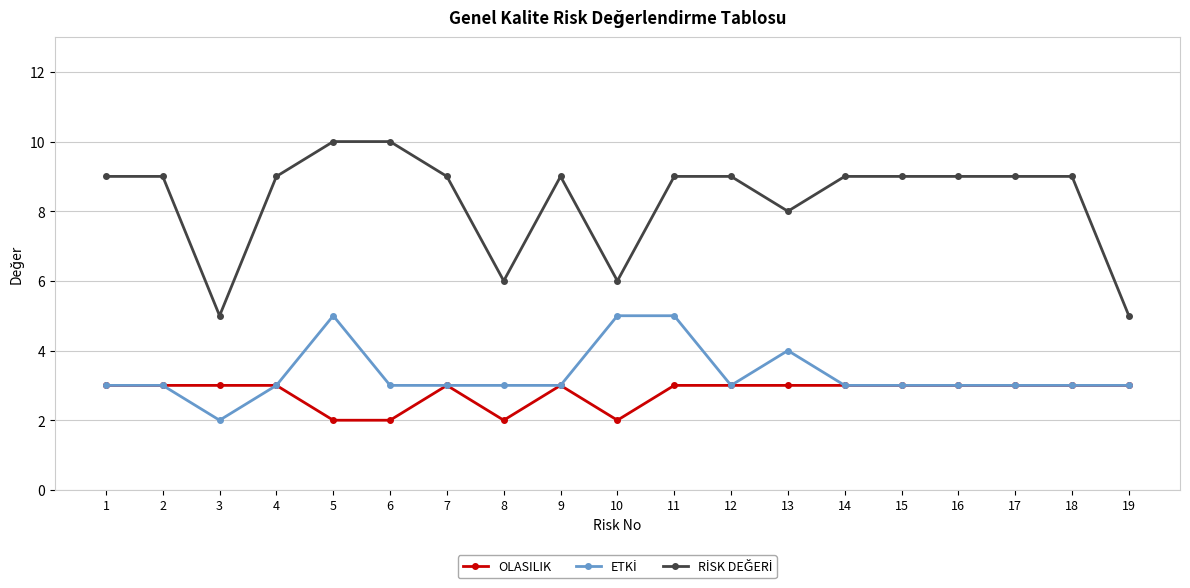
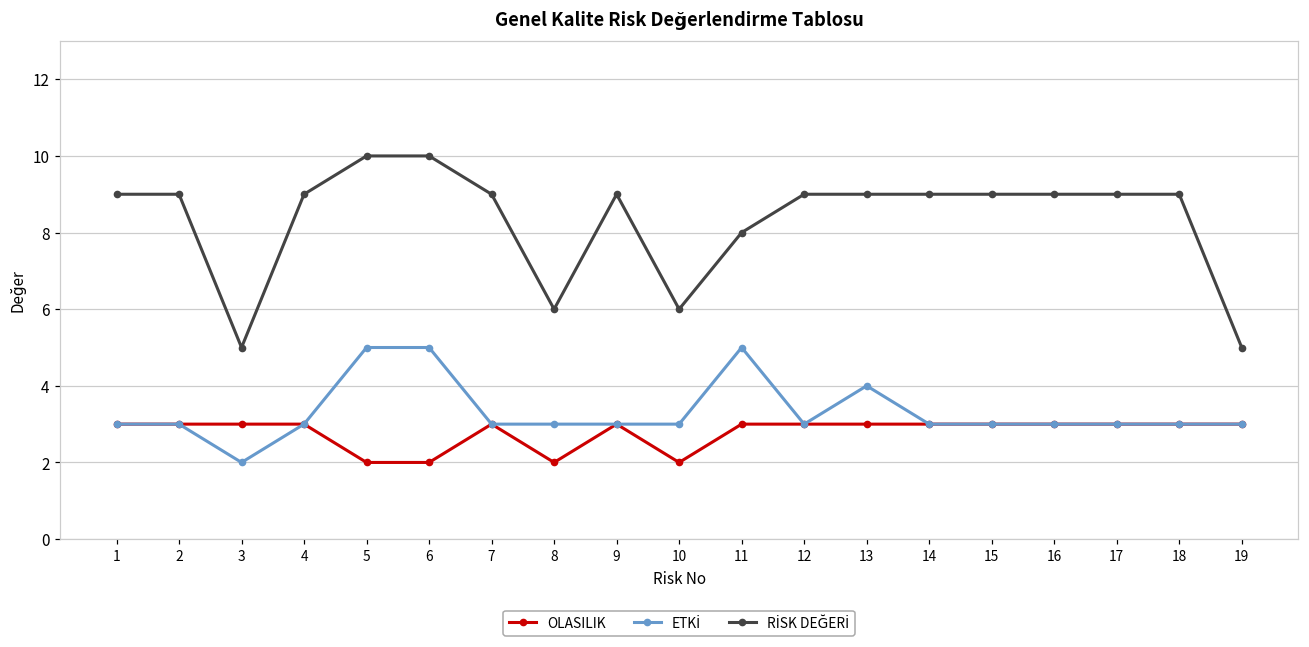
ETKİ, 6: 3 -> 5
ETKİ, 10: 5 -> 3
RİSK DEĞERİ, 11: 9 -> 8
RİSK DEĞERİ, 13: 8 -> 9
